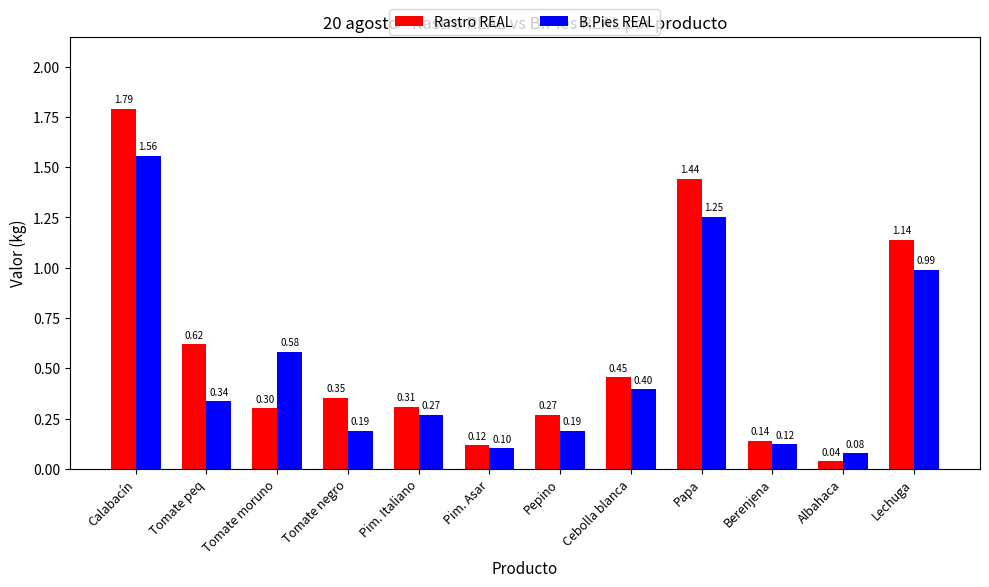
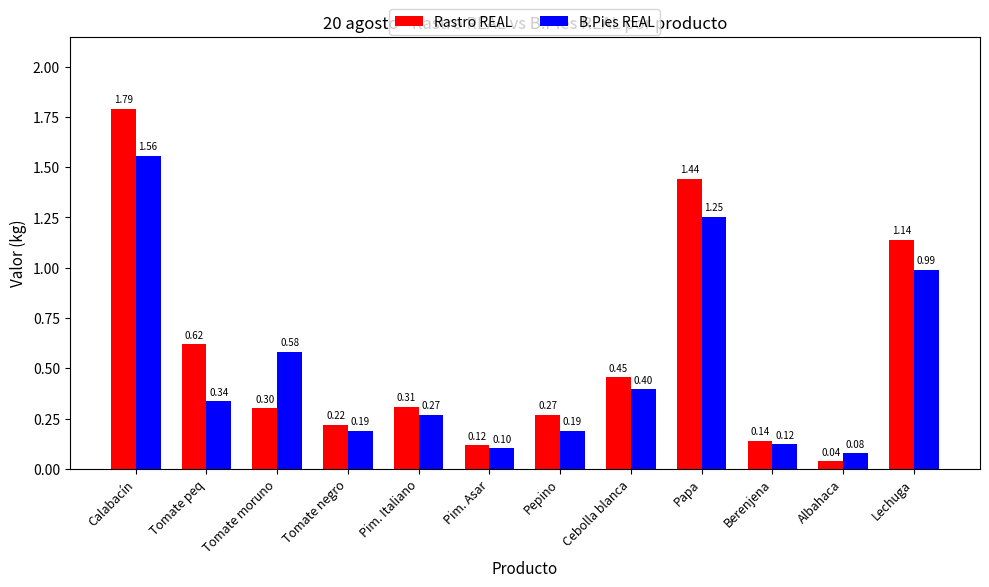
Rastro REAL, Tomate negro: 0.35 -> 0.22
